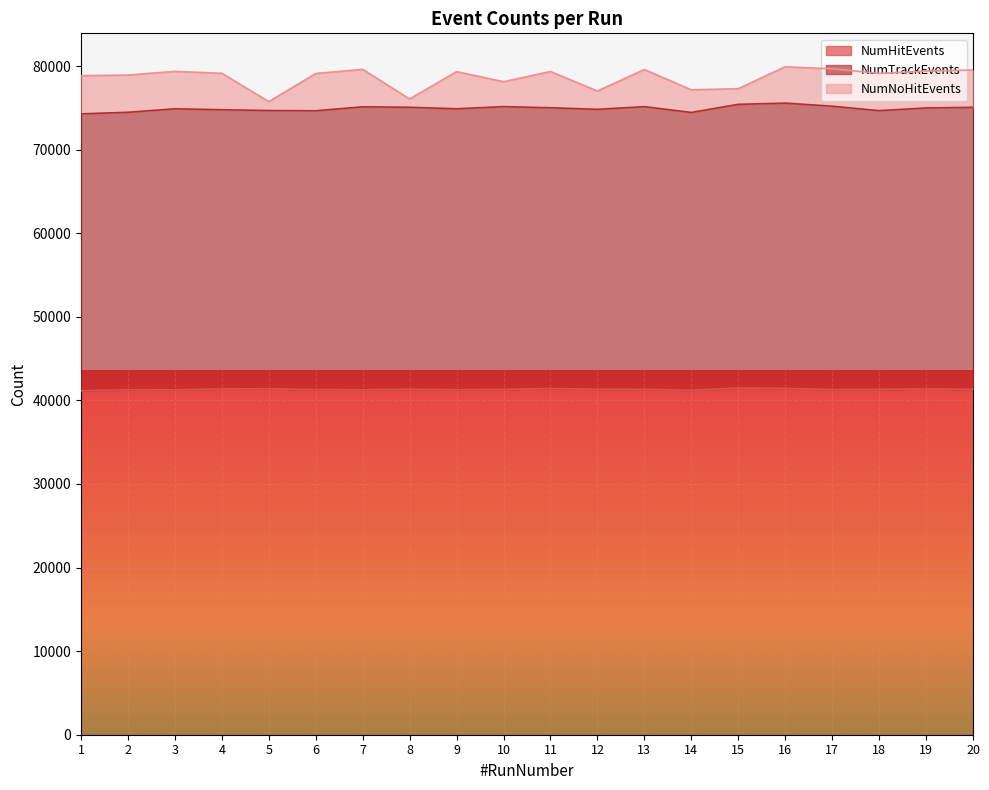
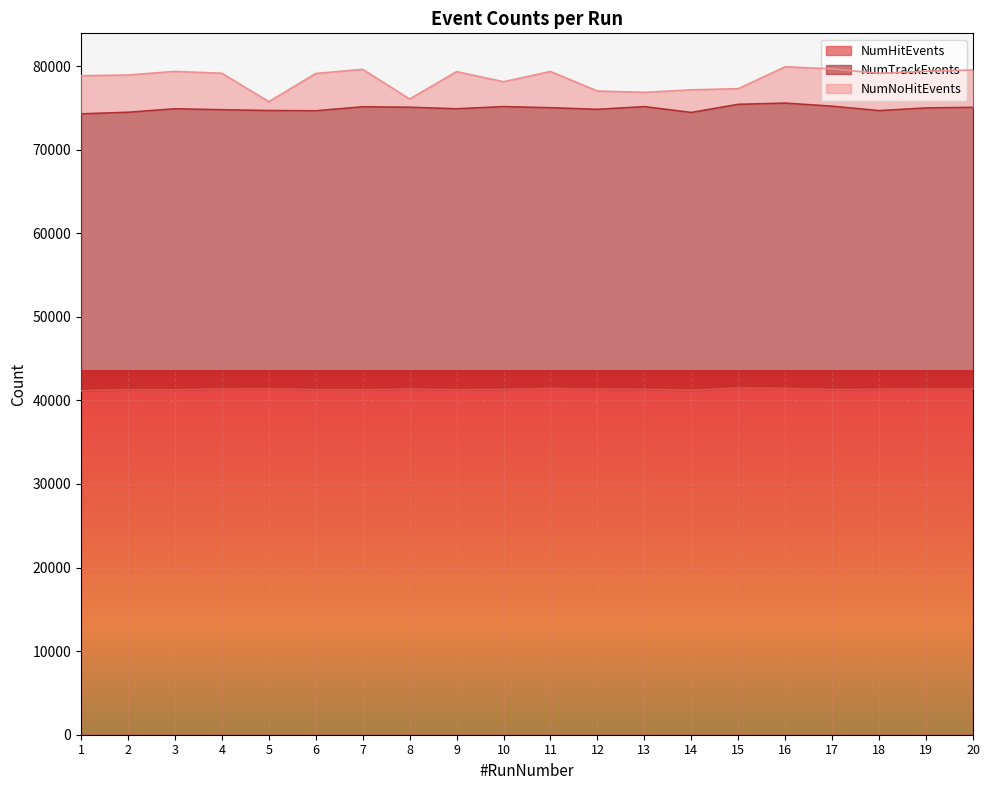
NumNoHitEvents, 13: 4000 -> 2000
